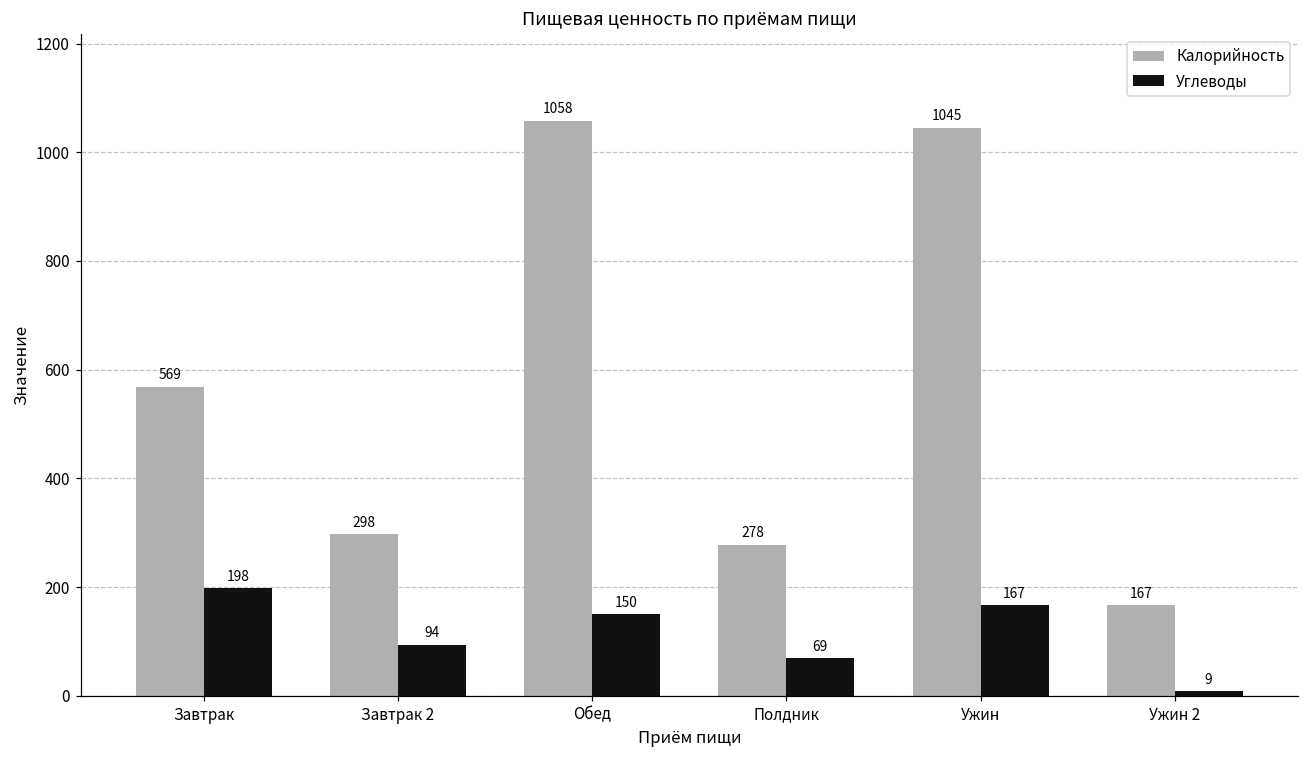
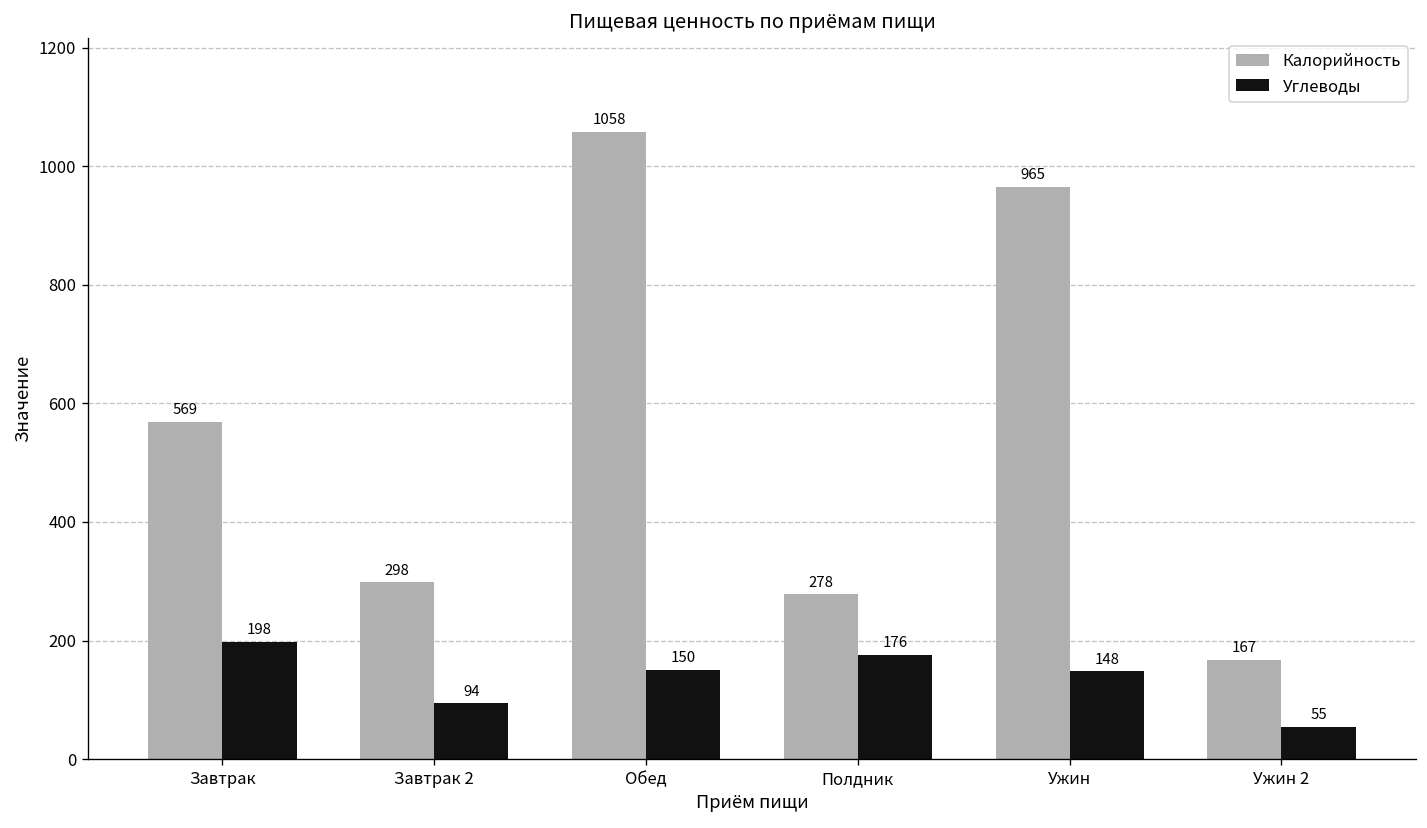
Углеводы, Полдник: 69 -> 176
Калорийность, Ужин: 1045 -> 965
Углеводы, Ужин: 167 -> 148
Углеводы, Ужин 2: 9 -> 55
